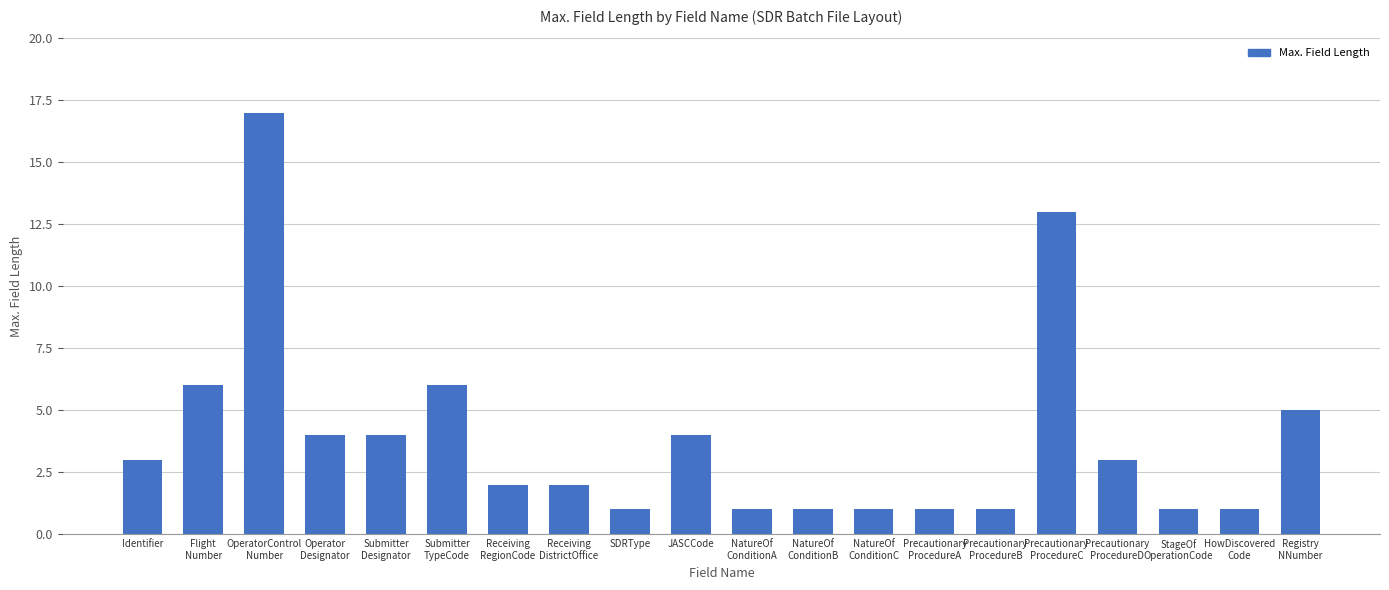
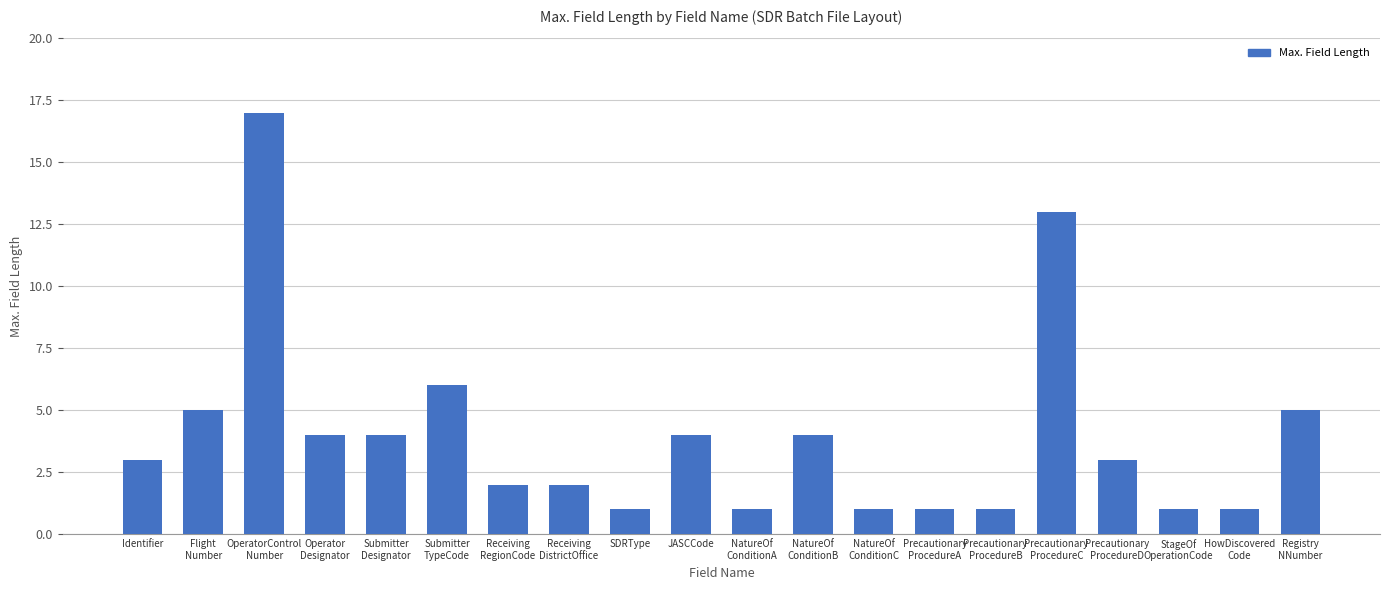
Flight Number: 6 -> 5
NatureOf ConditionB: 1 -> 4
